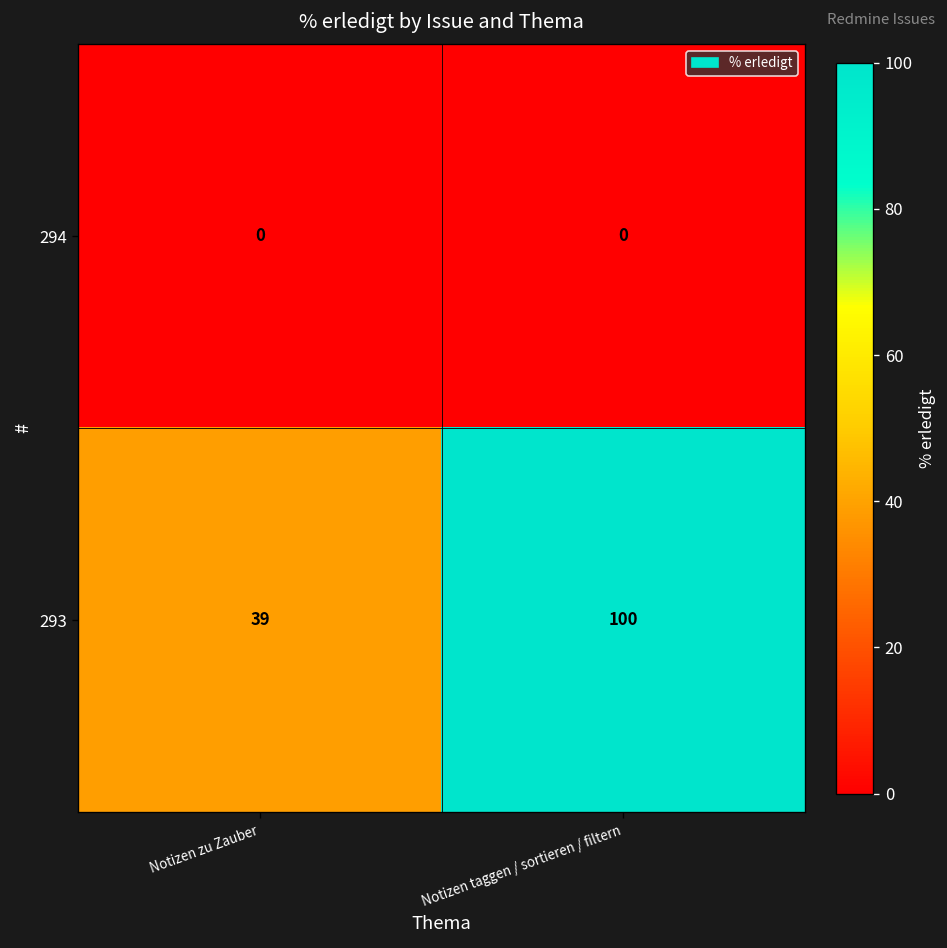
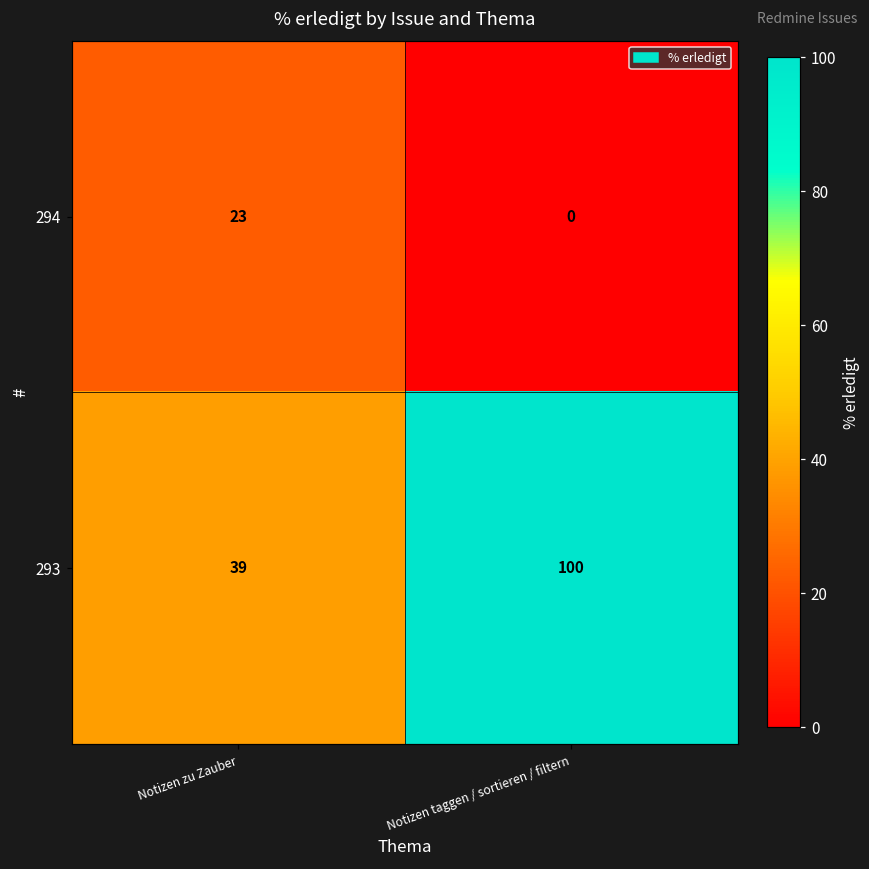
294, Notizen zu Zauber: 0 -> 23
